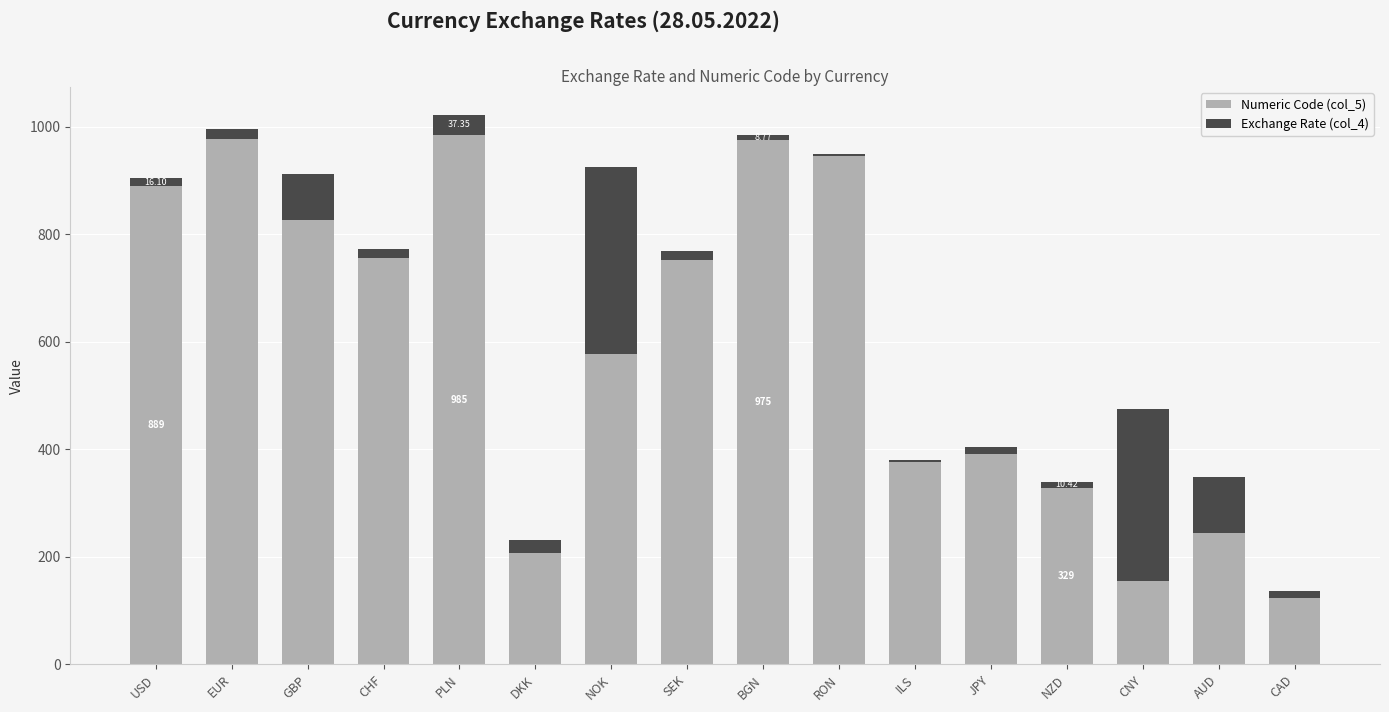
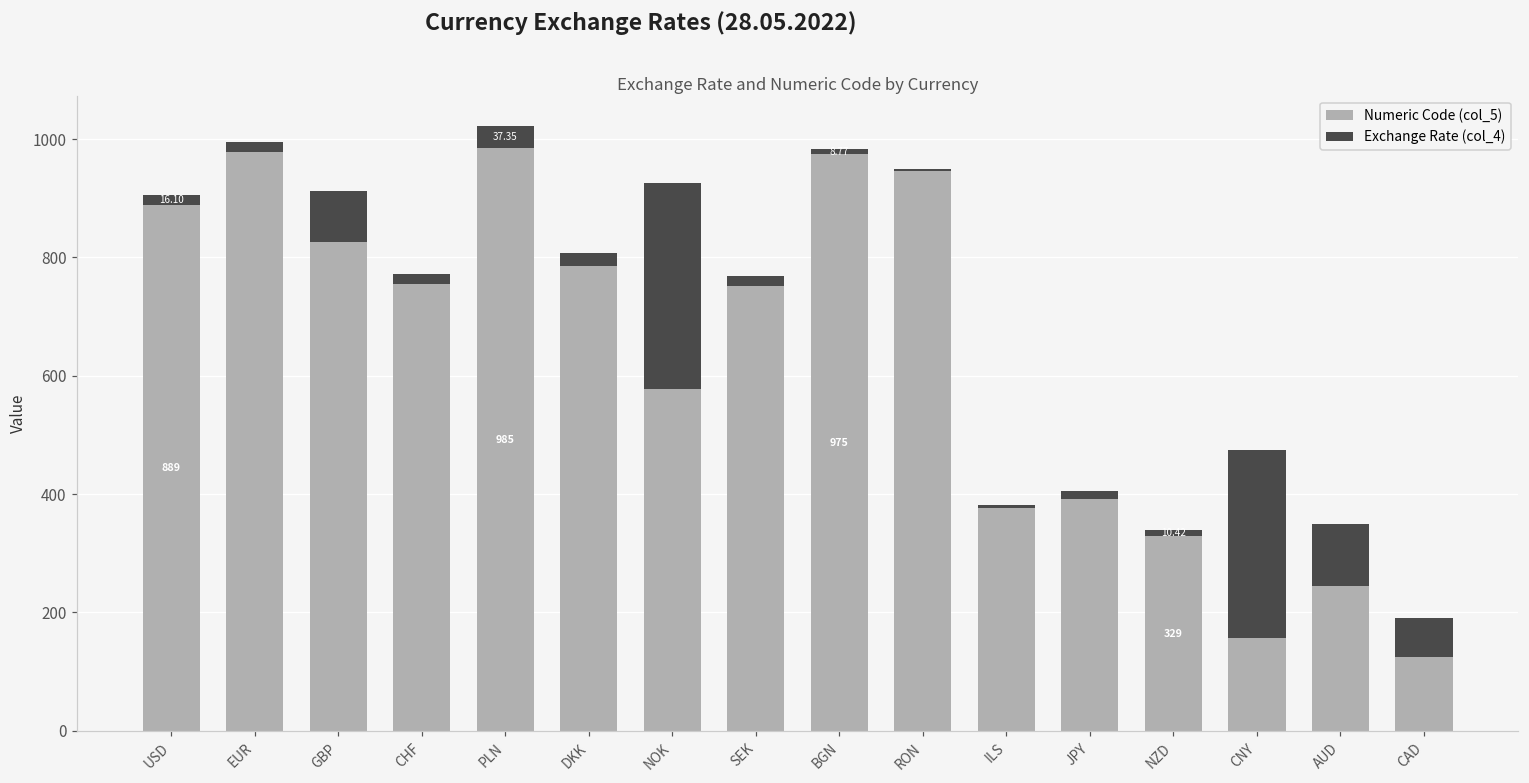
Numeric Code (col_5), DKK: 210 -> 790
Exchange Rate (col_4), CAD: 10 -> 70
